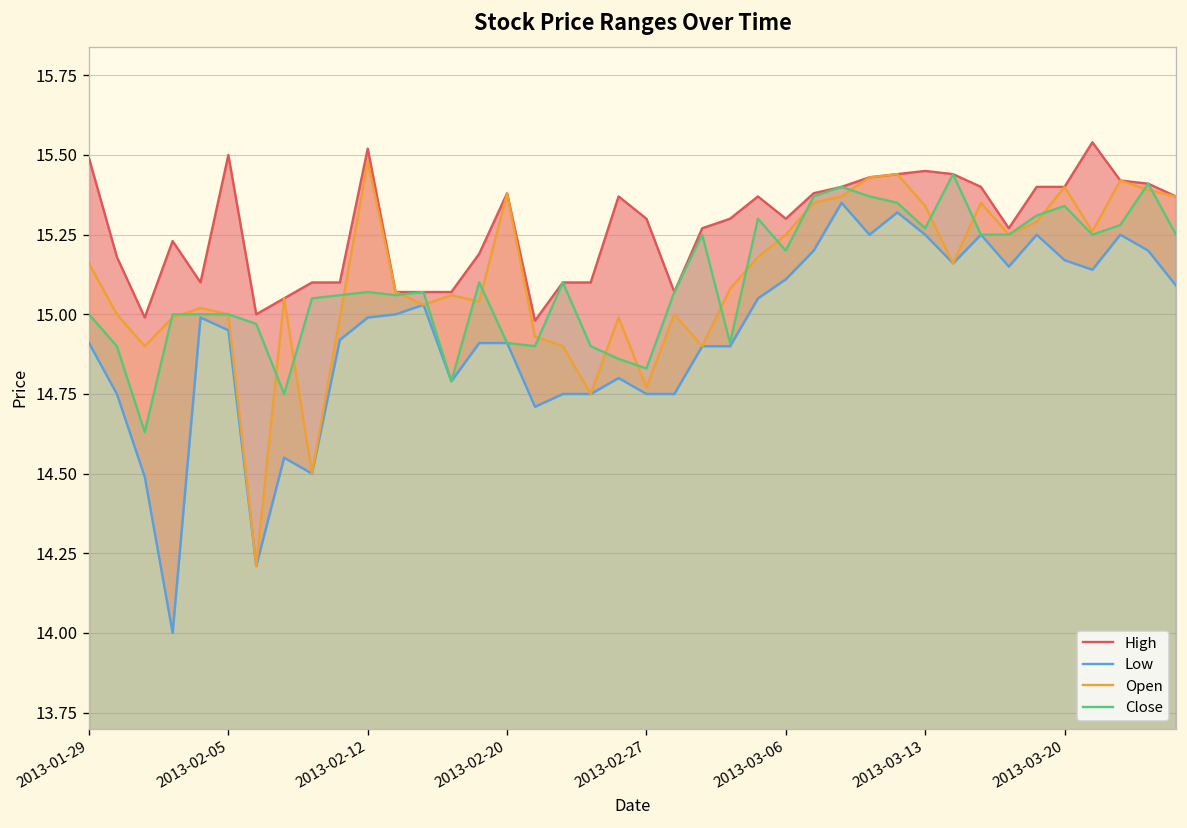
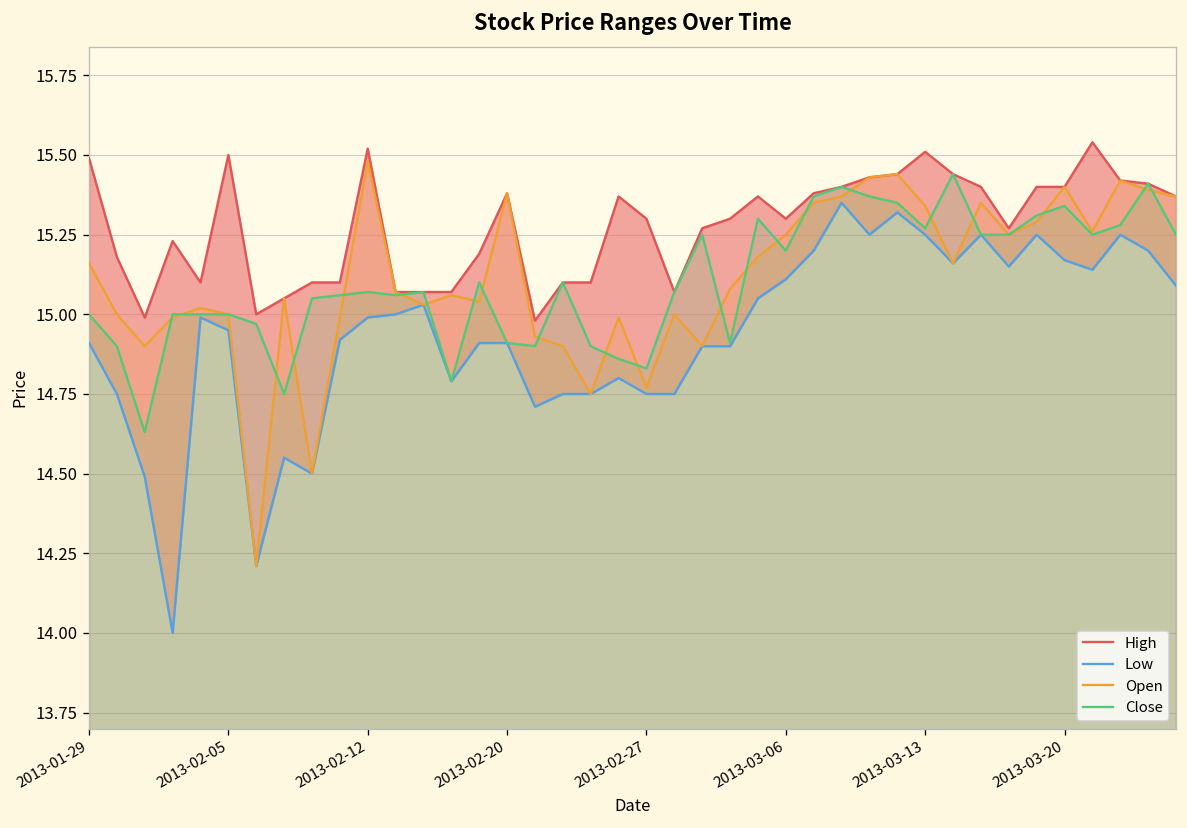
High, 2013-03-13: 15.45 -> 15.51
